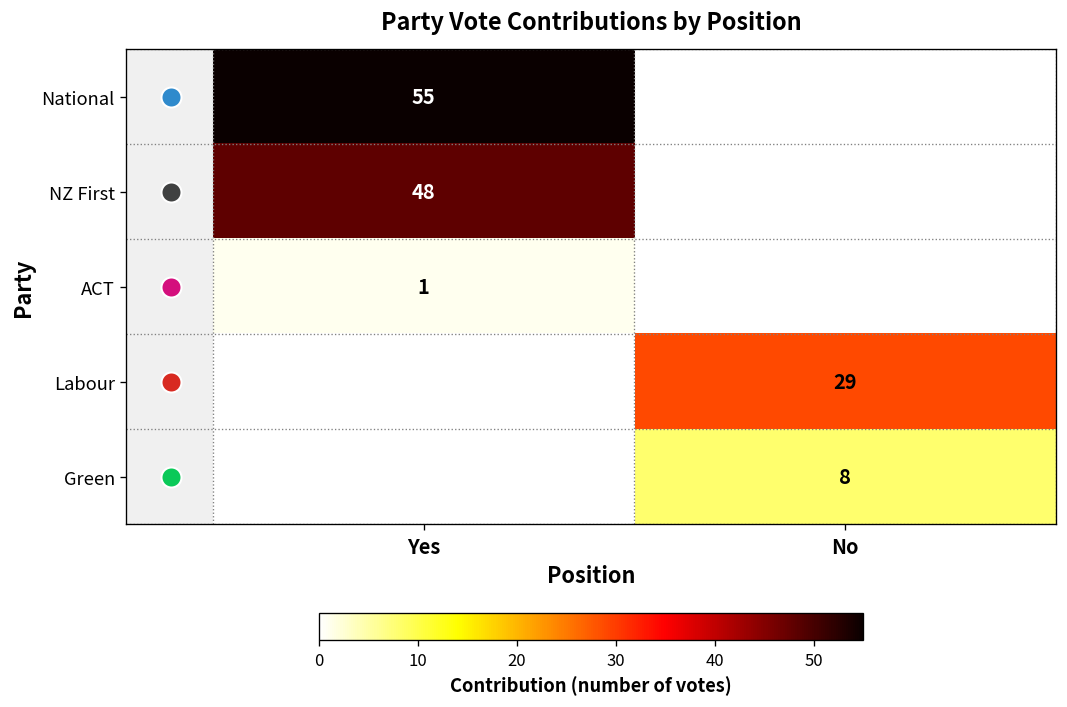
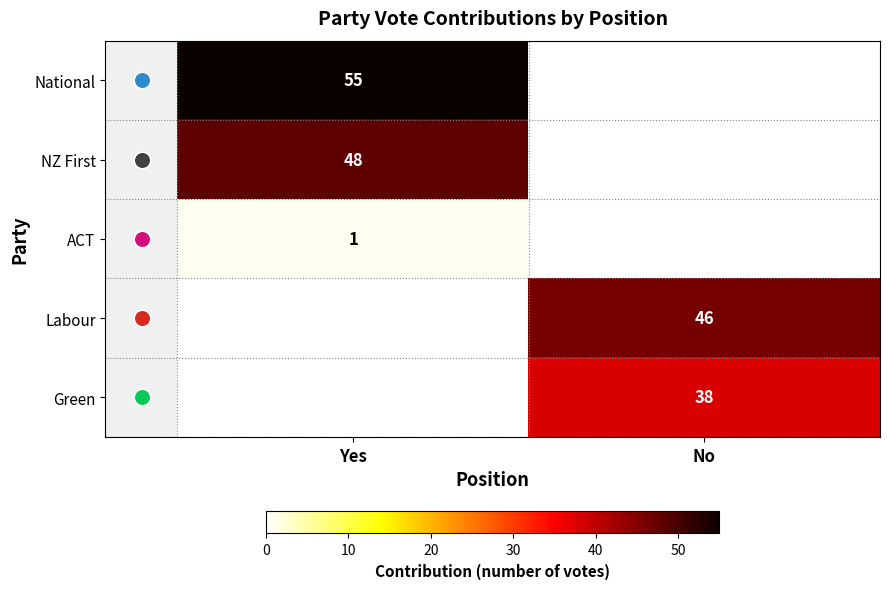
Labour, No: 29 -> 46
Green, No: 8 -> 38
